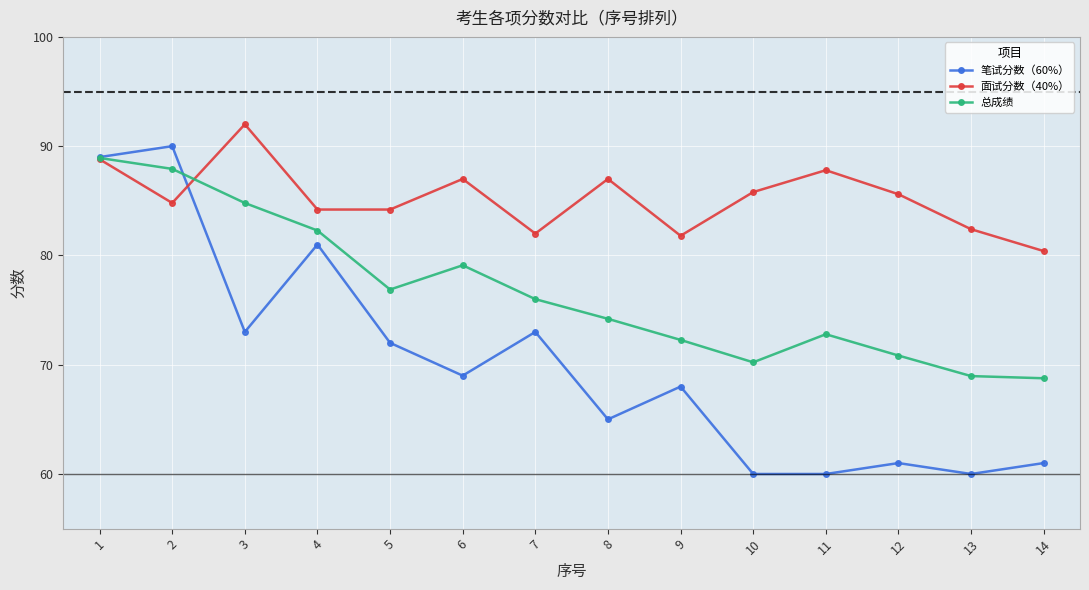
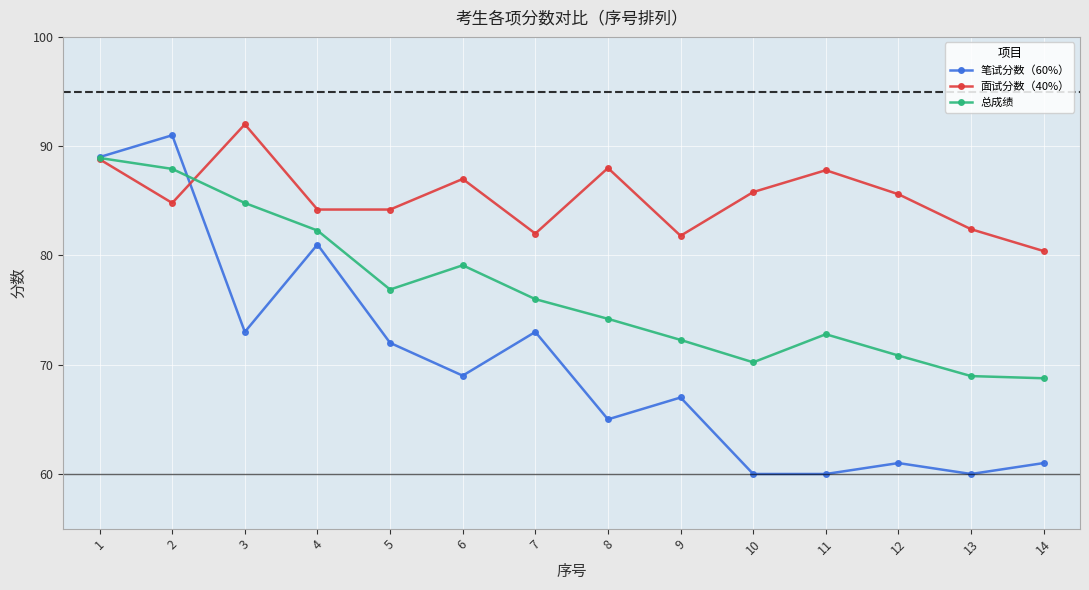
笔试分数（60%）, 2: 90 -> 91
面试分数（40%）, 8: 87 -> 88
笔试分数（60%）, 9: 68 -> 67
